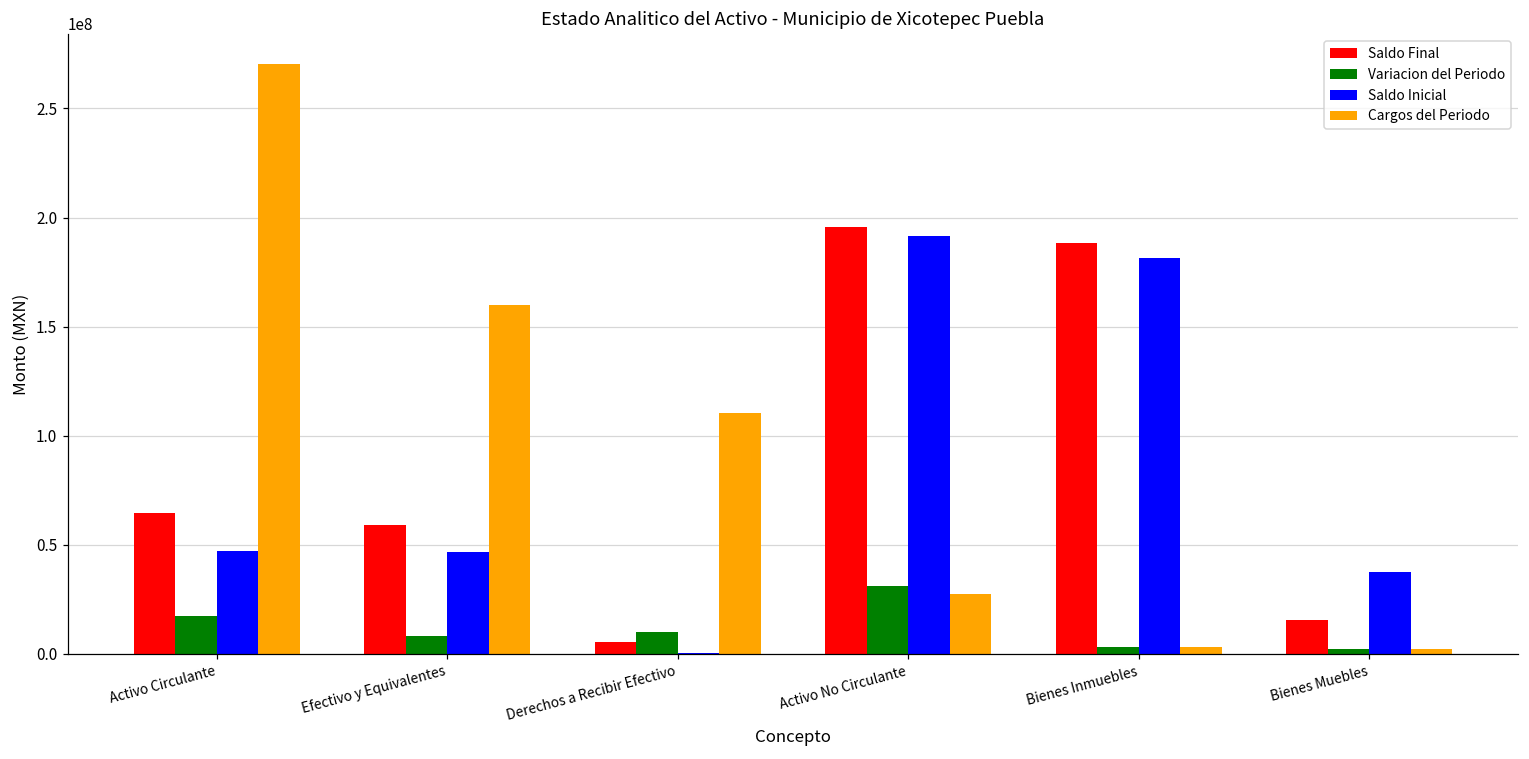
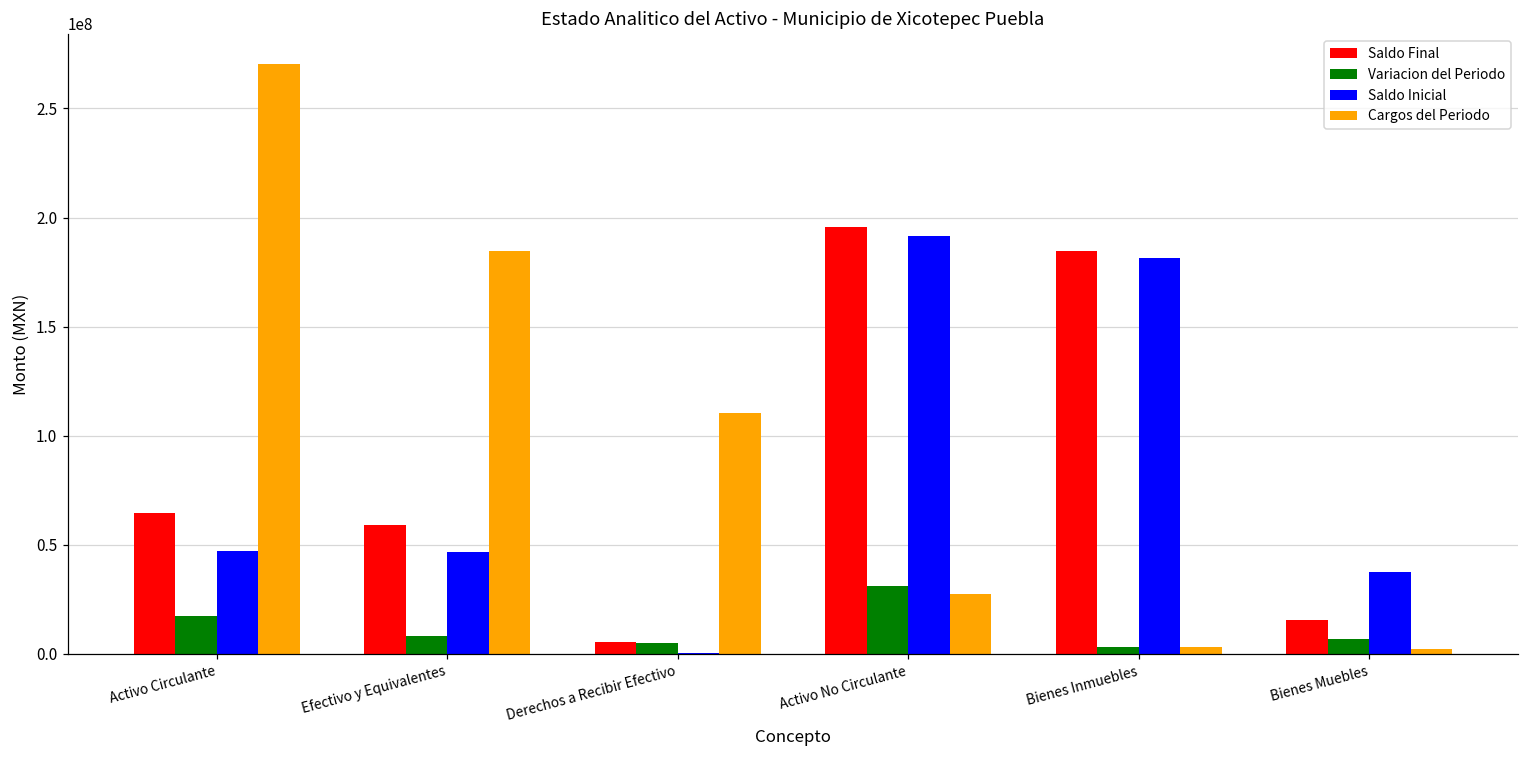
Cargos del Periodo, Efectivo y Equivalentes: 160000000 -> 185000000
Variacion del Periodo, Derechos a Recibir Efectivo: 10000000 -> 5000000
Saldo Final, Bienes Inmuebles: 189000000 -> 184000000
Variacion del Periodo, Bienes Muebles: 2000000 -> 7000000
